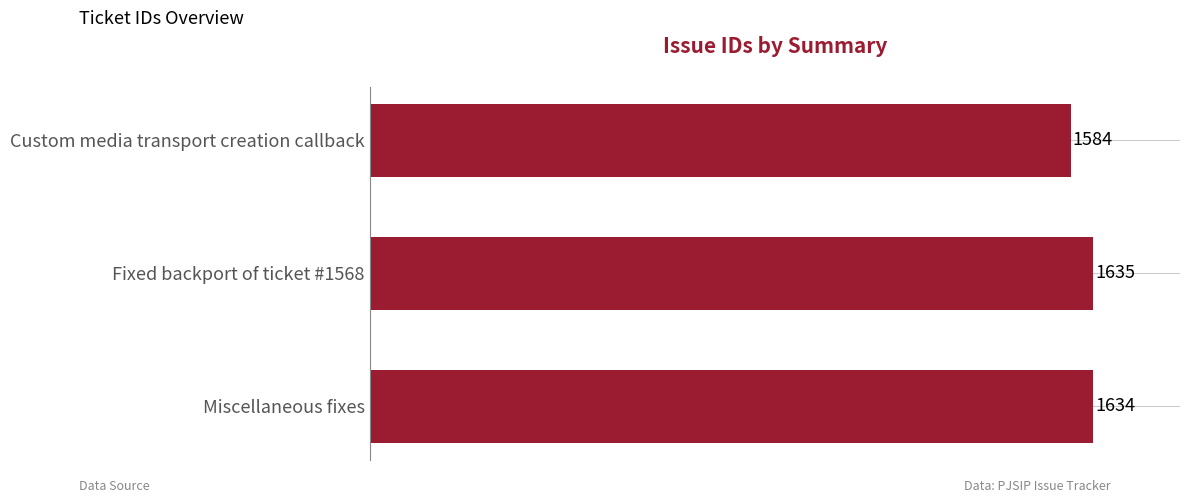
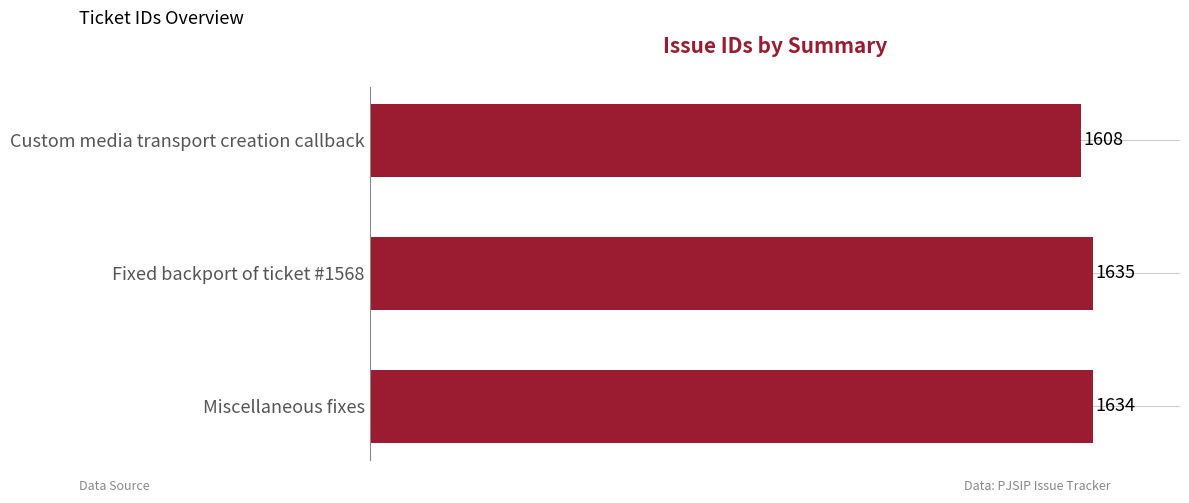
Custom media transport creation callback: 1584 -> 1608
